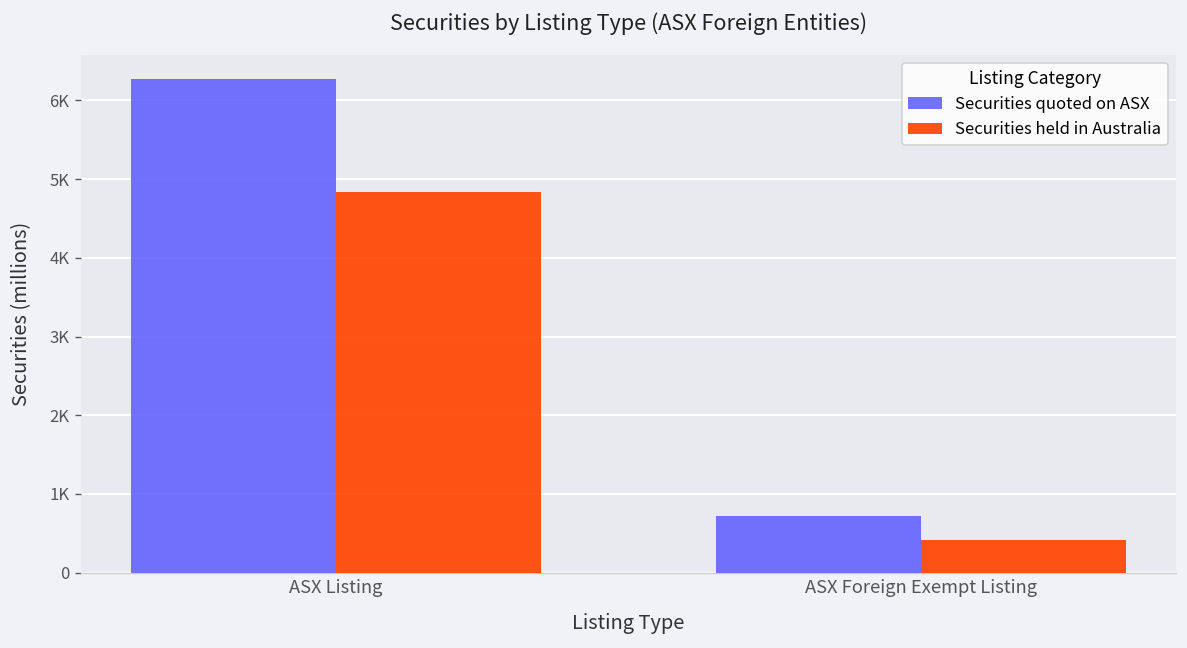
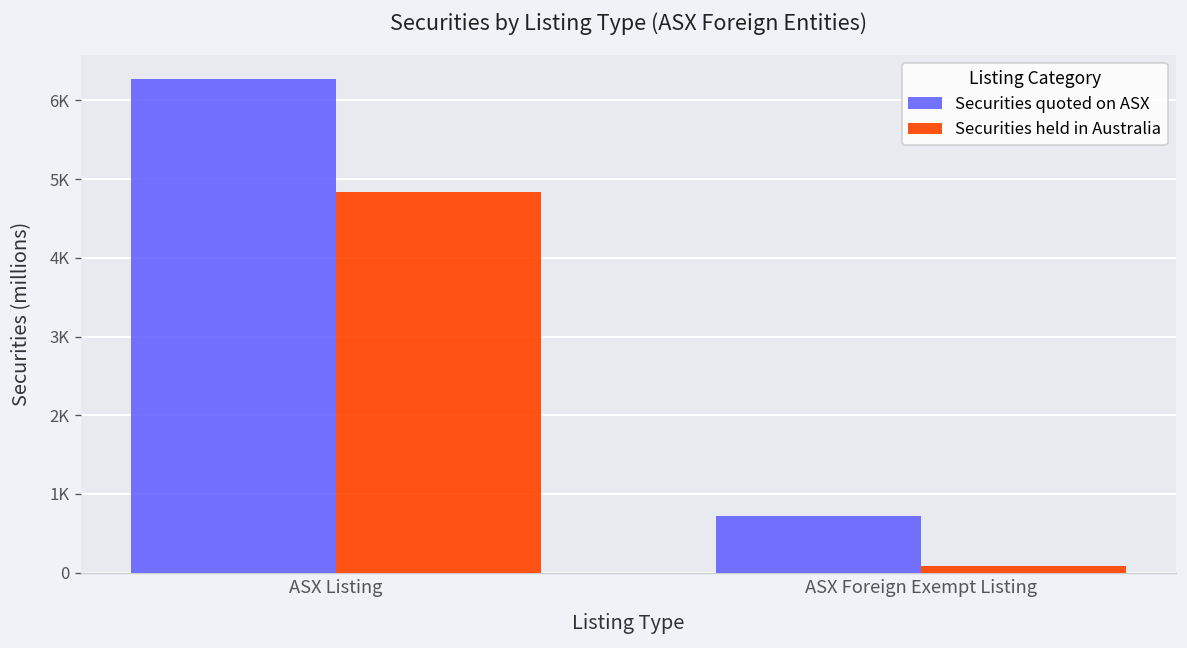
Securities held in Australia, ASX Foreign Exempt Listing: 400 -> 100
